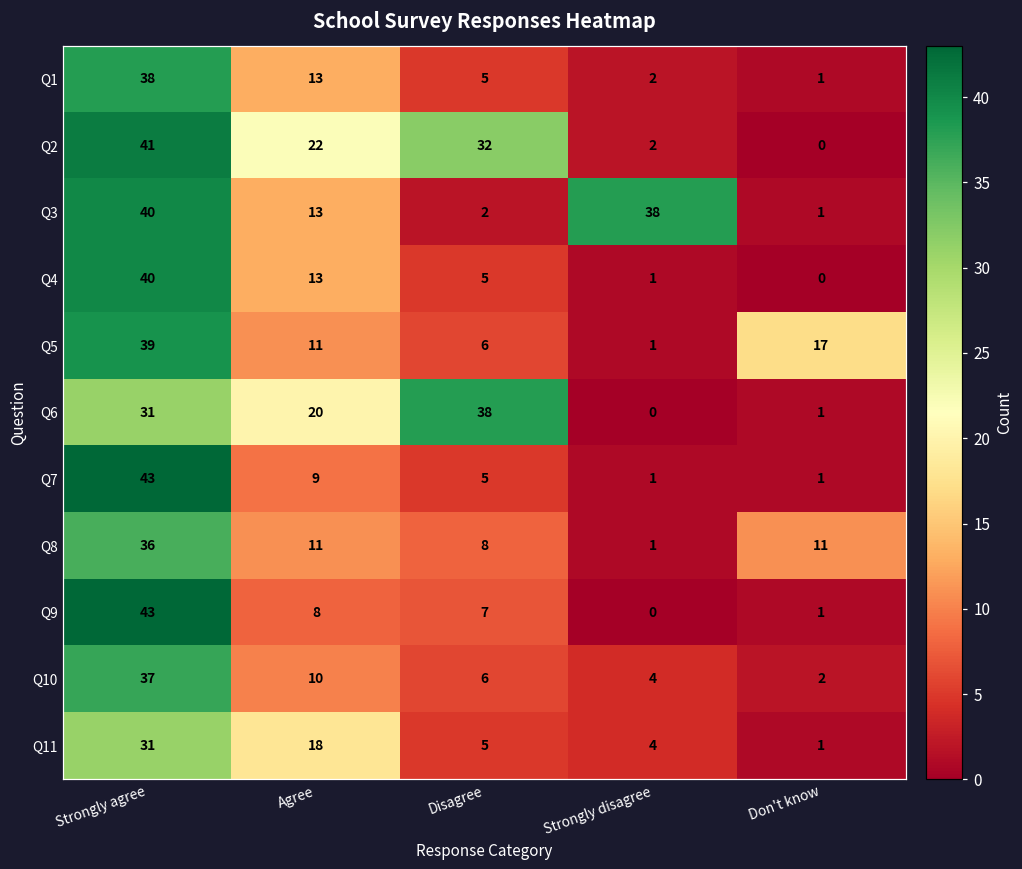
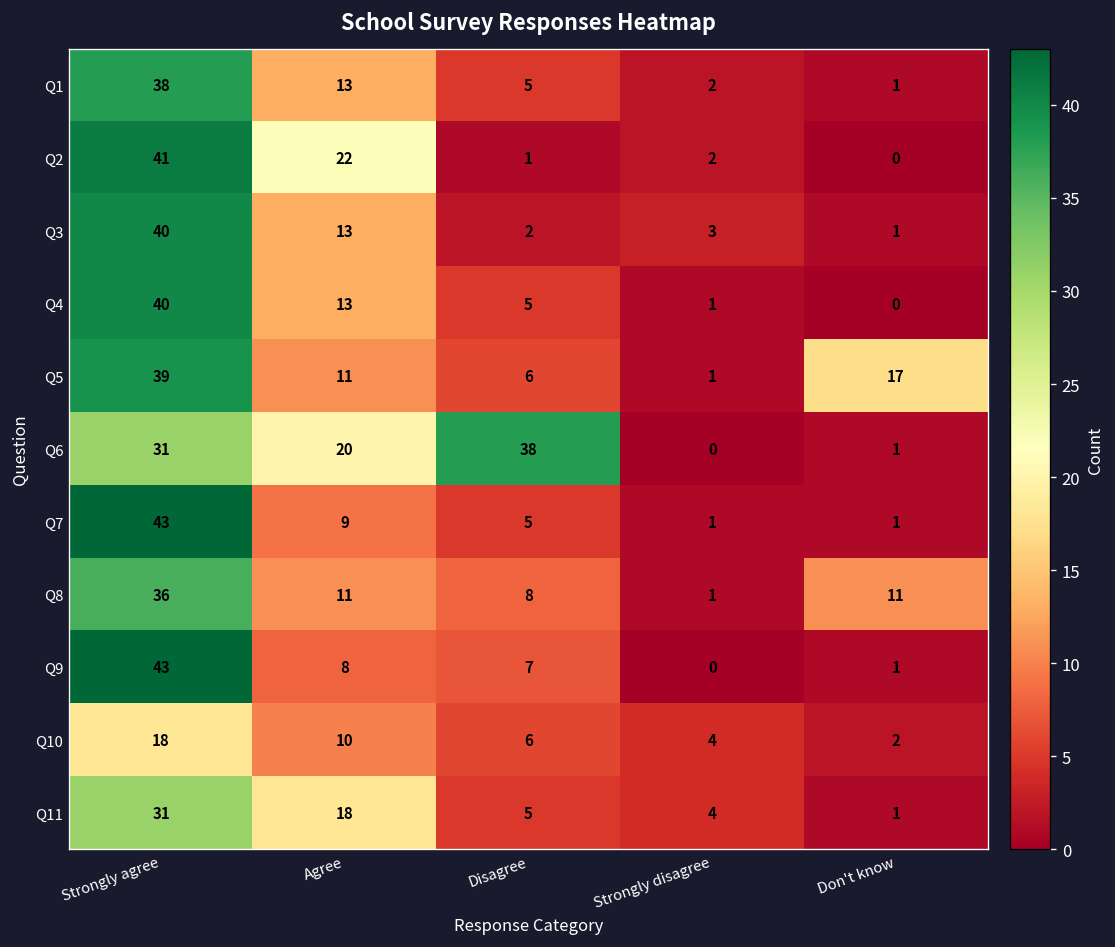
Q2, Disagree: 32 -> 1
Q3, Strongly disagree: 38 -> 3
Q10, Strongly agree: 37 -> 18
